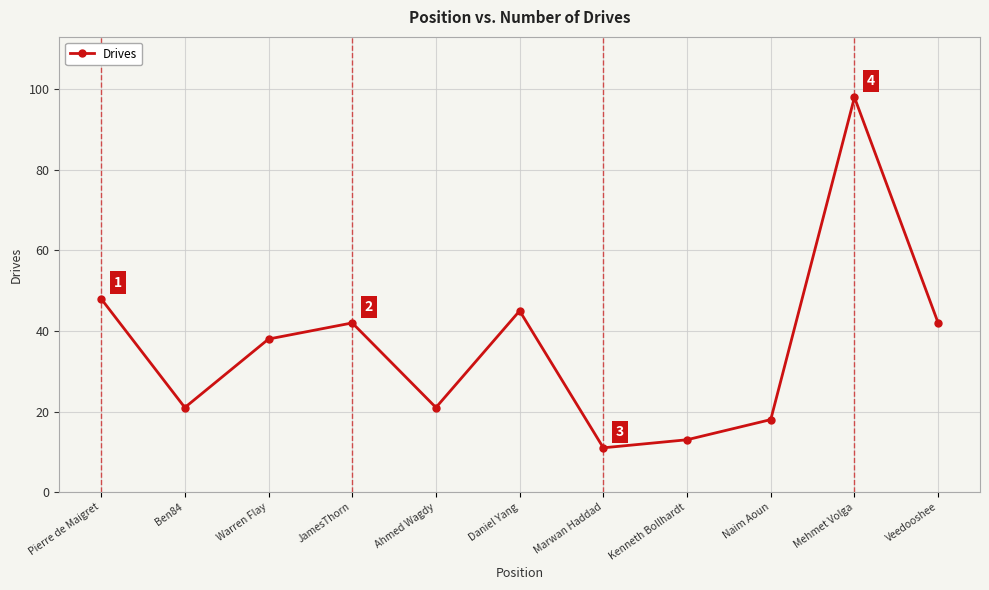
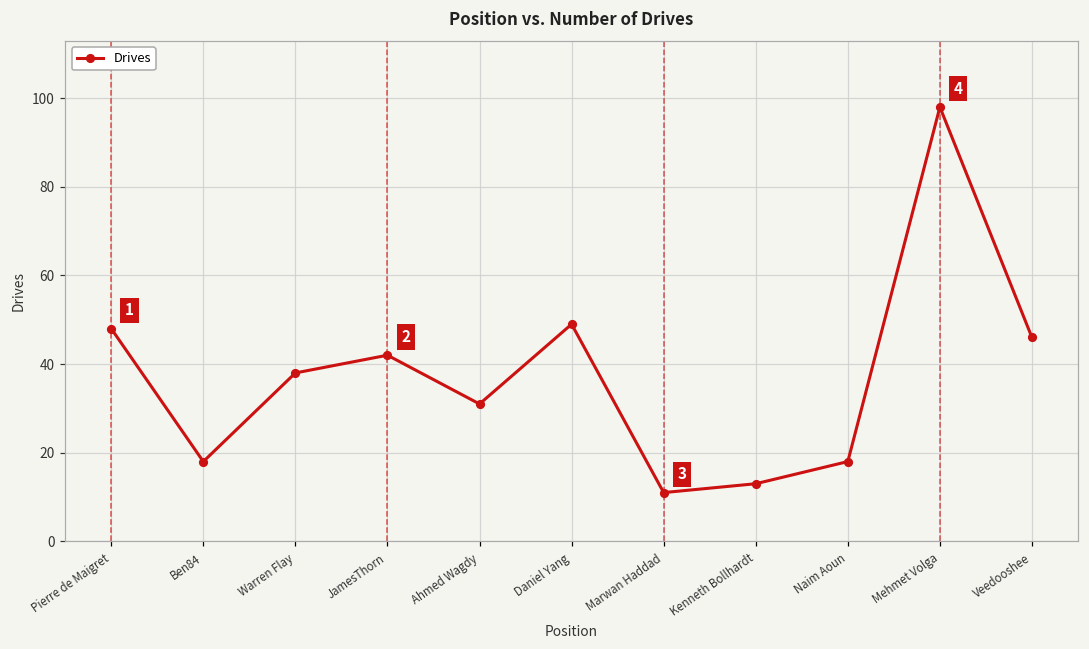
Ben84: 21 -> 18
Ahmed Wagdy: 21 -> 31
Daniel Yang: 45 -> 49
Veedooshee: 42 -> 46
